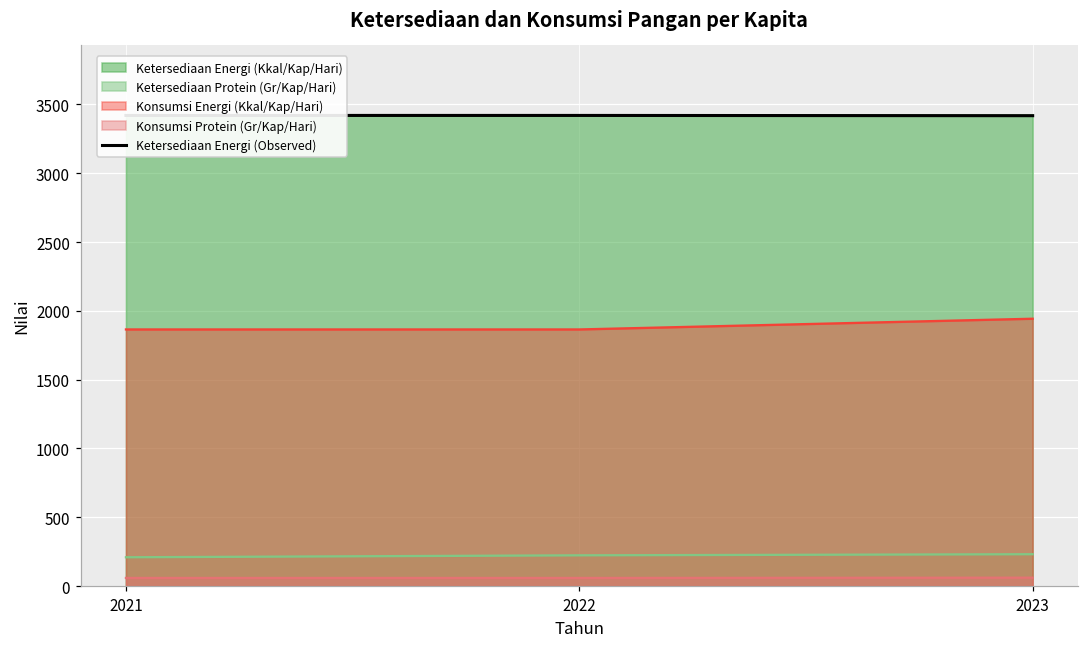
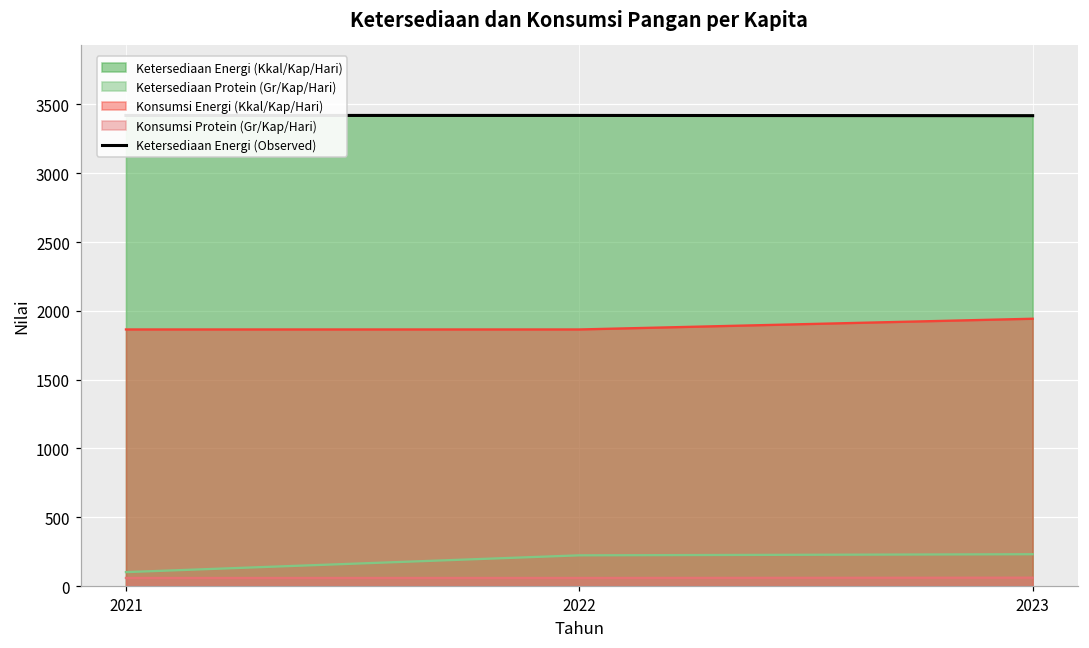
Ketersediaan Protein (Gr/Kap/Hari), 2021: 210 -> 100
